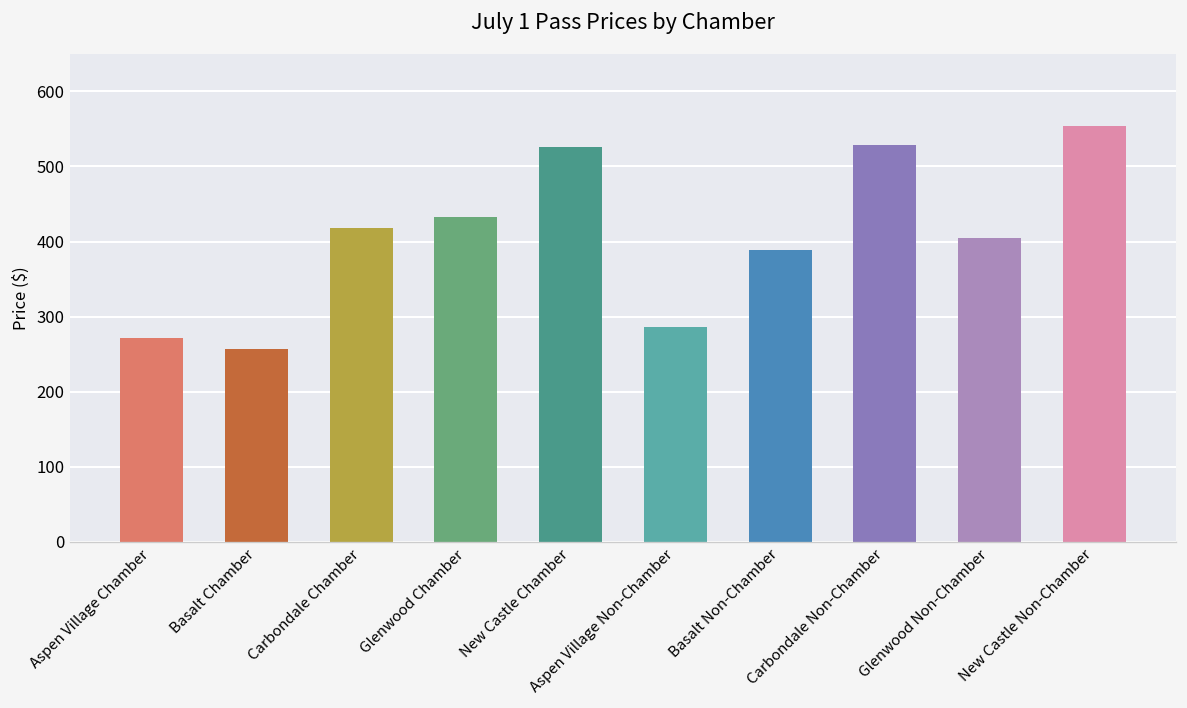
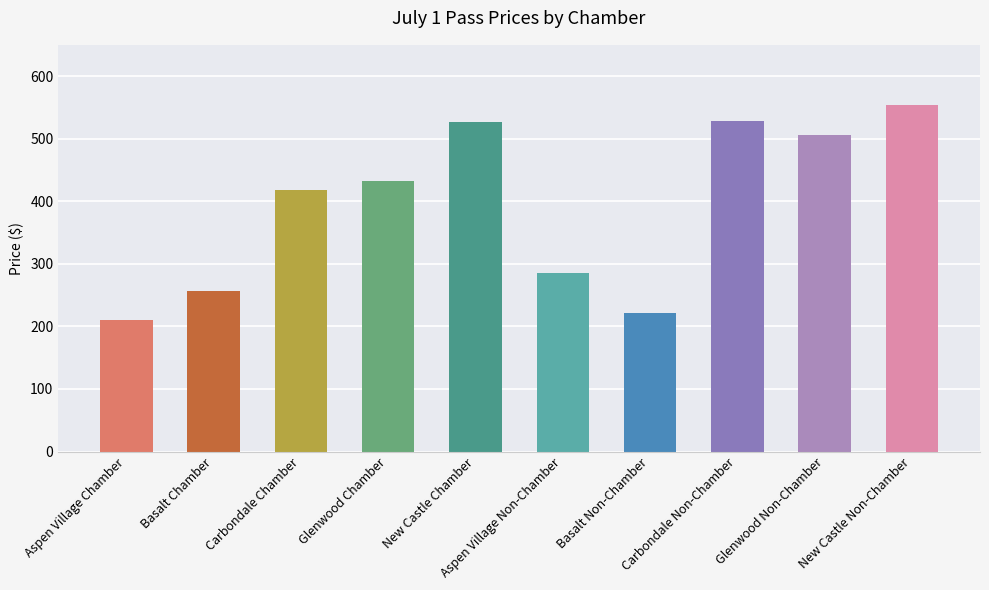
Aspen Village Chamber: 270 -> 210
Basalt Non-Chamber: 390 -> 220
Glenwood Non-Chamber: 410 -> 510
